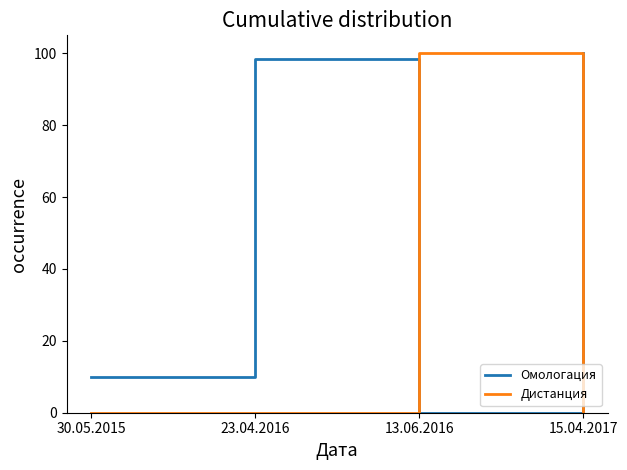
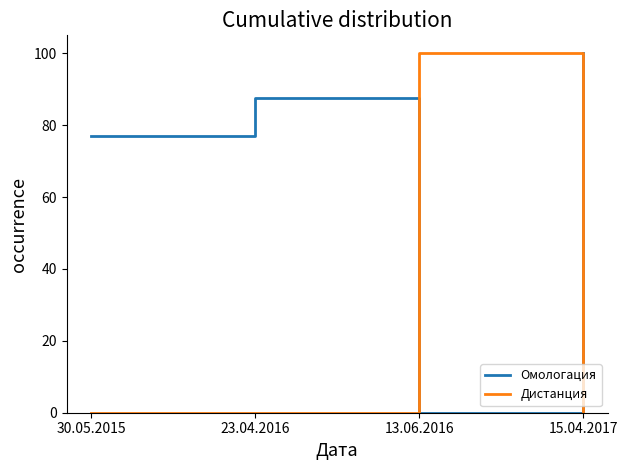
Омологация, 30.05.2015: 10 -> 77
Омологация, 23.04.2016: 98 -> 88
